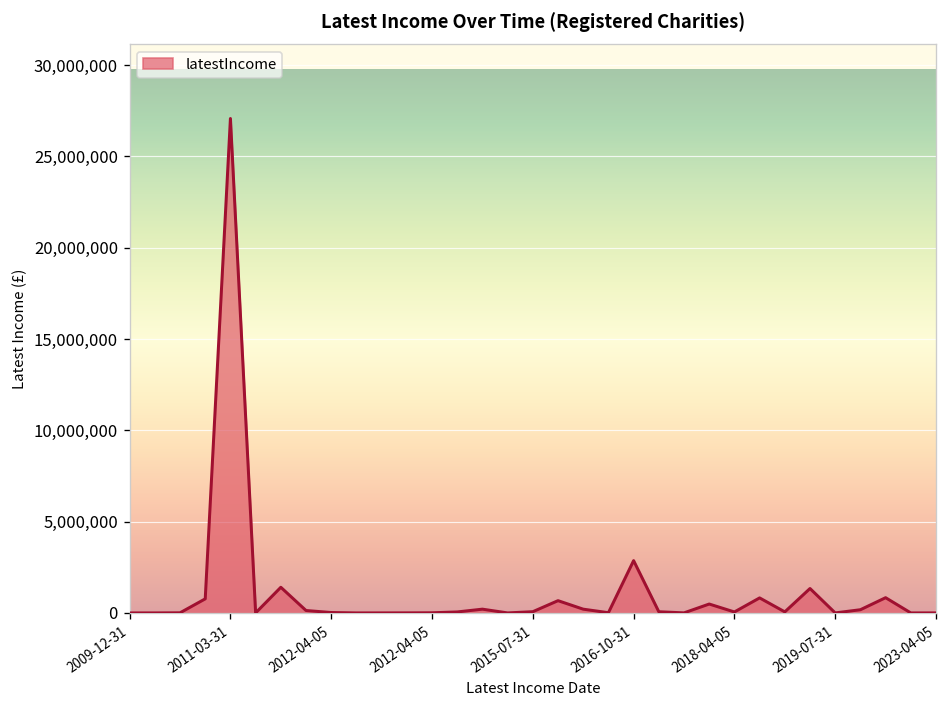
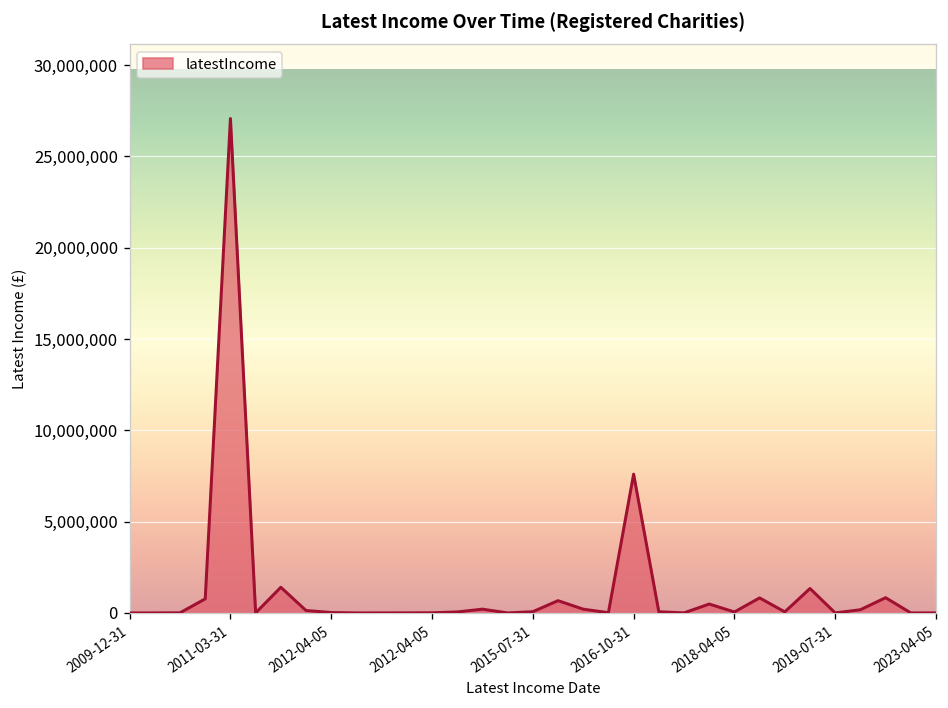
2016-10-31: 2,900,000 -> 7,600,000
